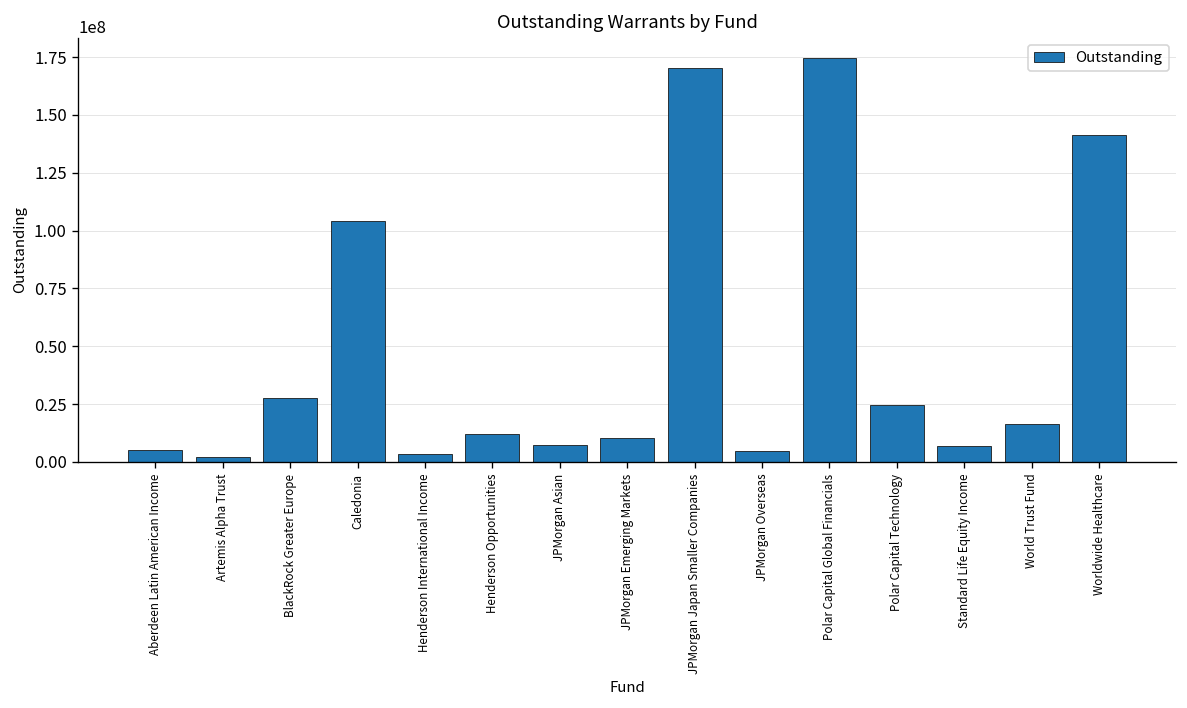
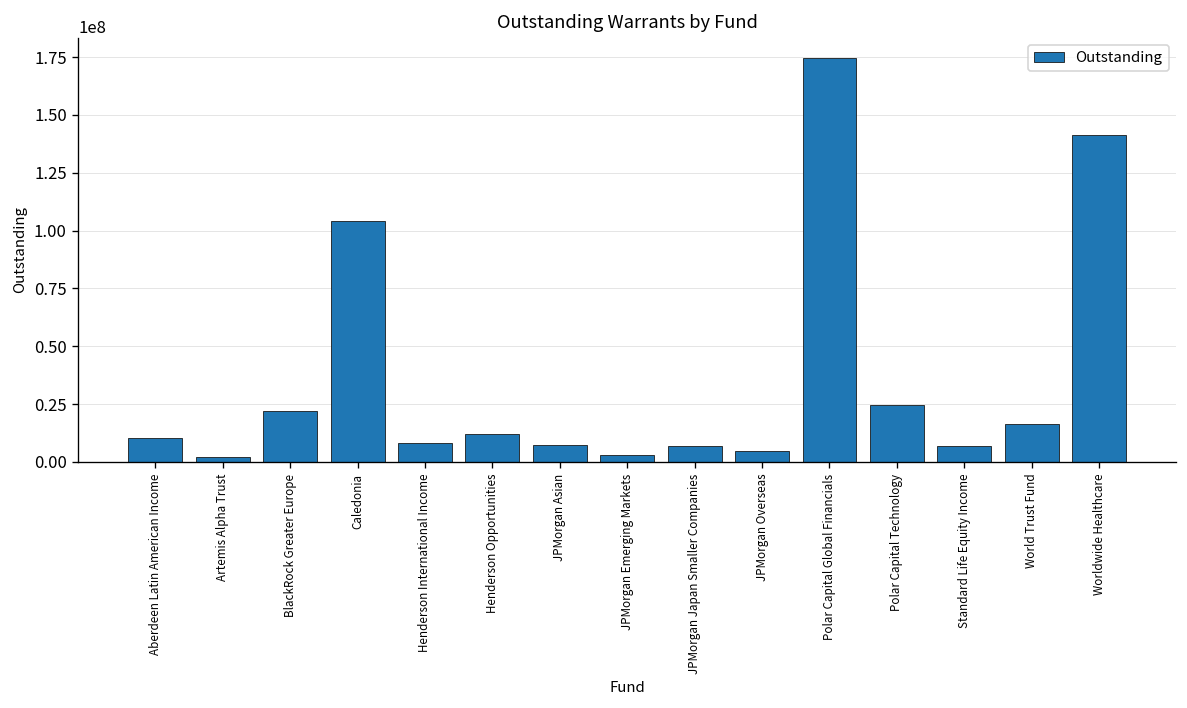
Aberdeen Latin American Income: 5000000 -> 10000000
BlackRock Greater Europe: 28000000 -> 22000000
Henderson International Income: 3000000 -> 8000000
JPMorgan Emerging Markets: 10000000 -> 3000000
JPMorgan Japan Smaller Companies: 170000000 -> 7000000
